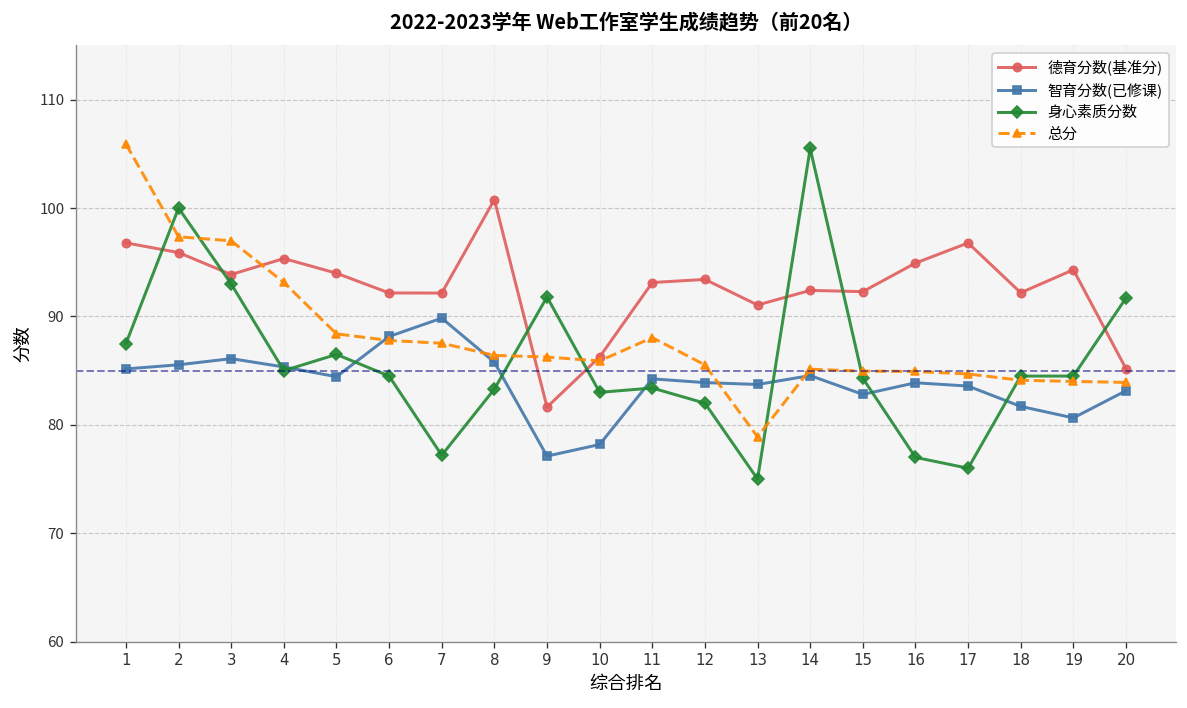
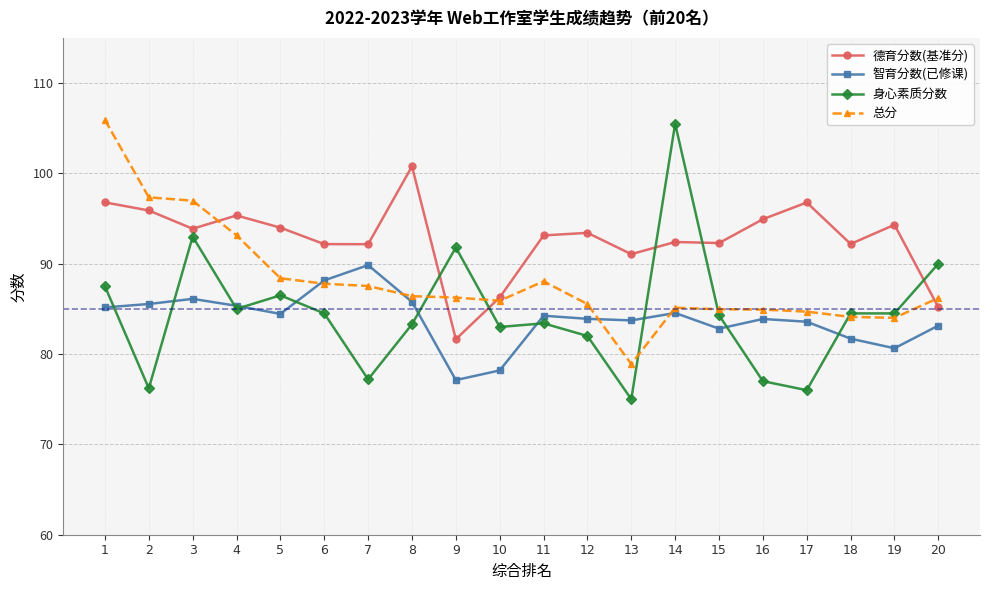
身心素质分数, 2: 100 -> 76
身心素质分数, 20: 92 -> 90
总分, 20: 84 -> 86
